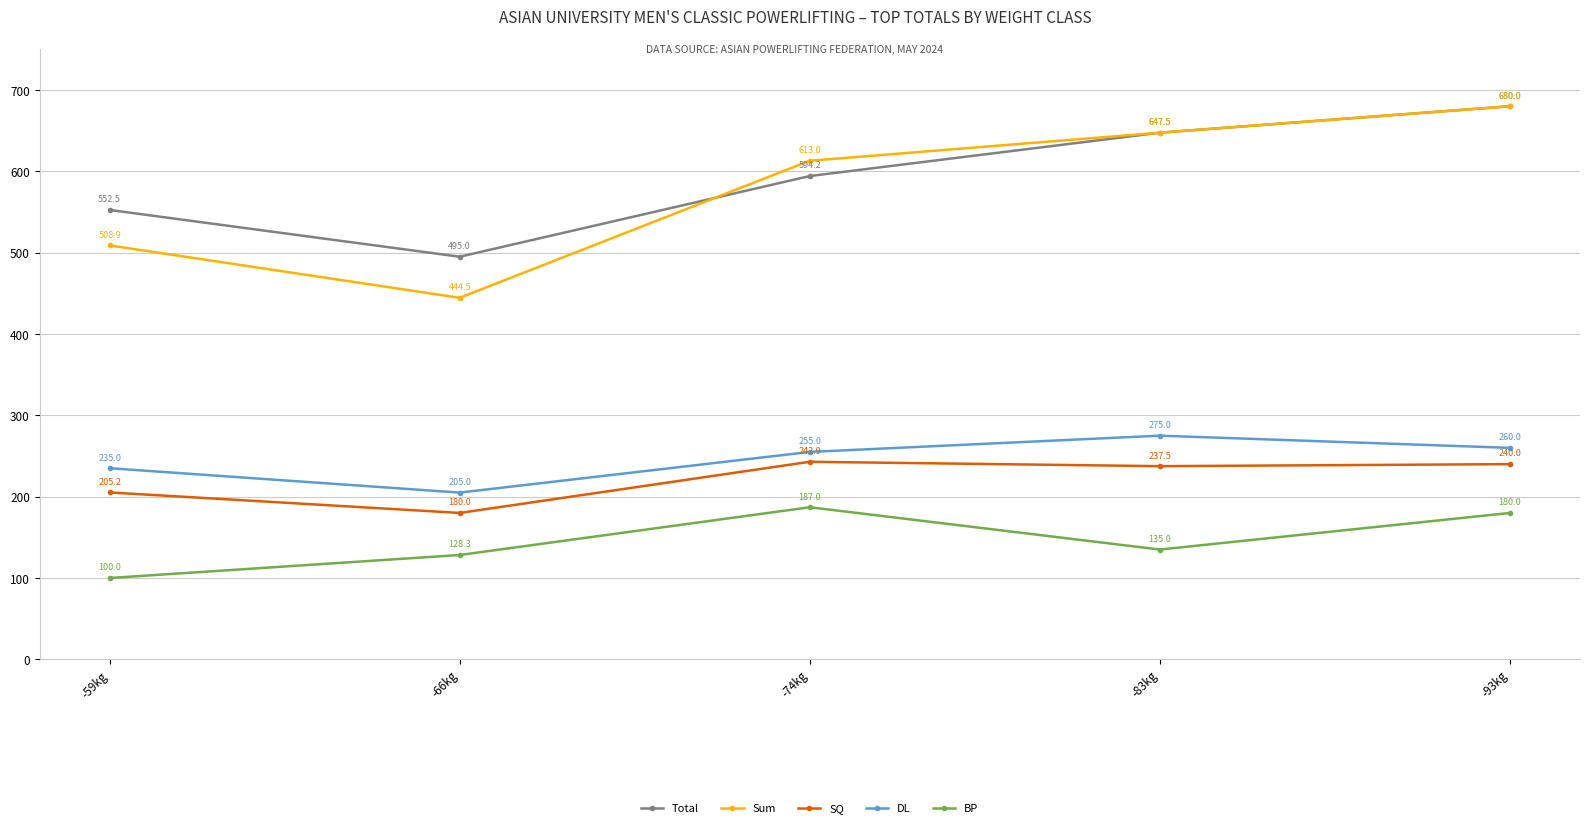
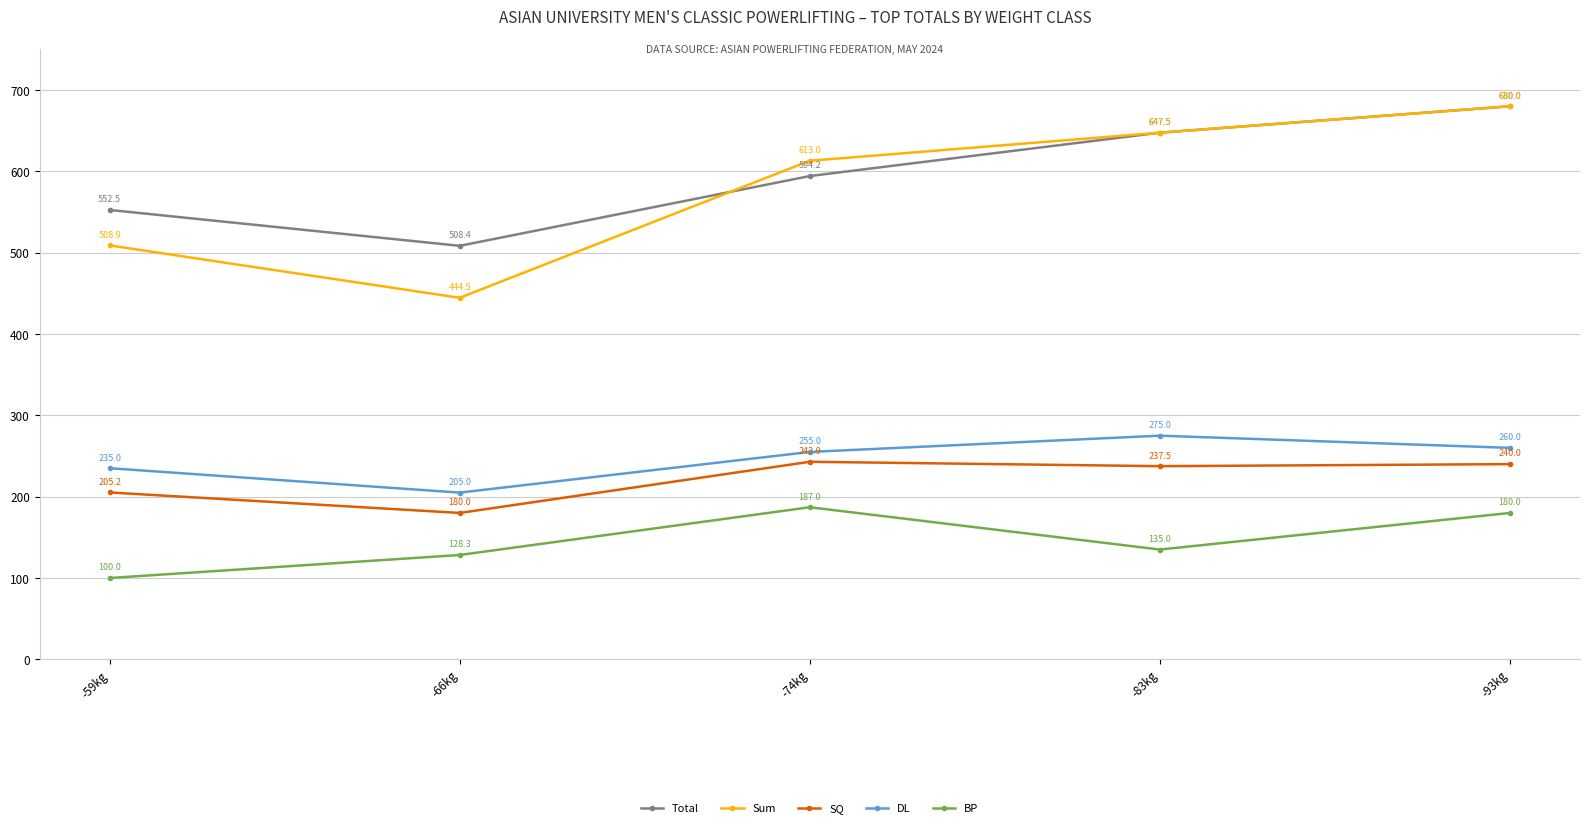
Total, -66kg: 495.0 -> 508.4
